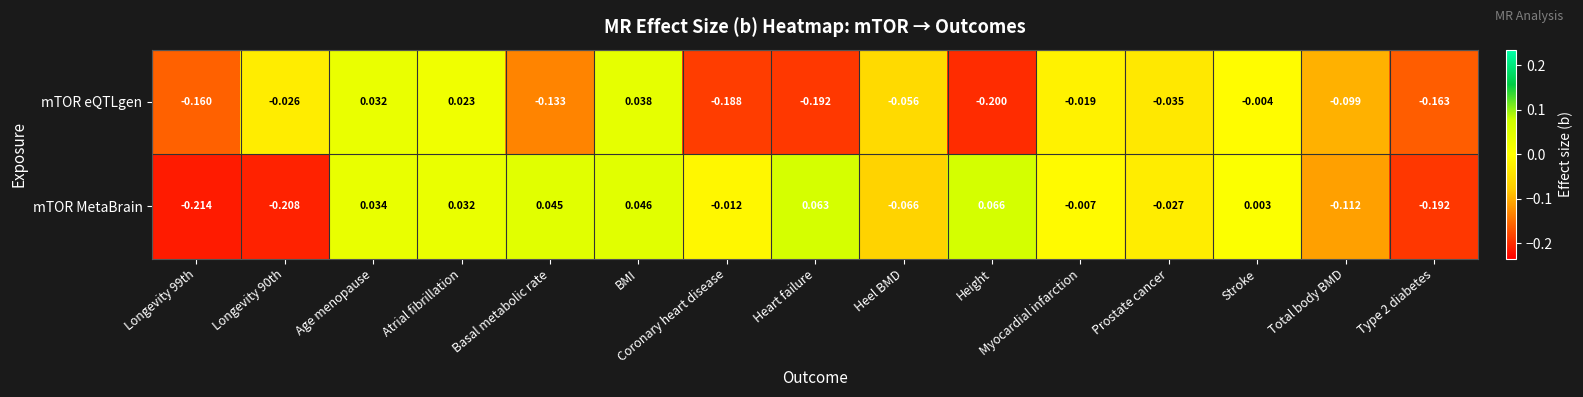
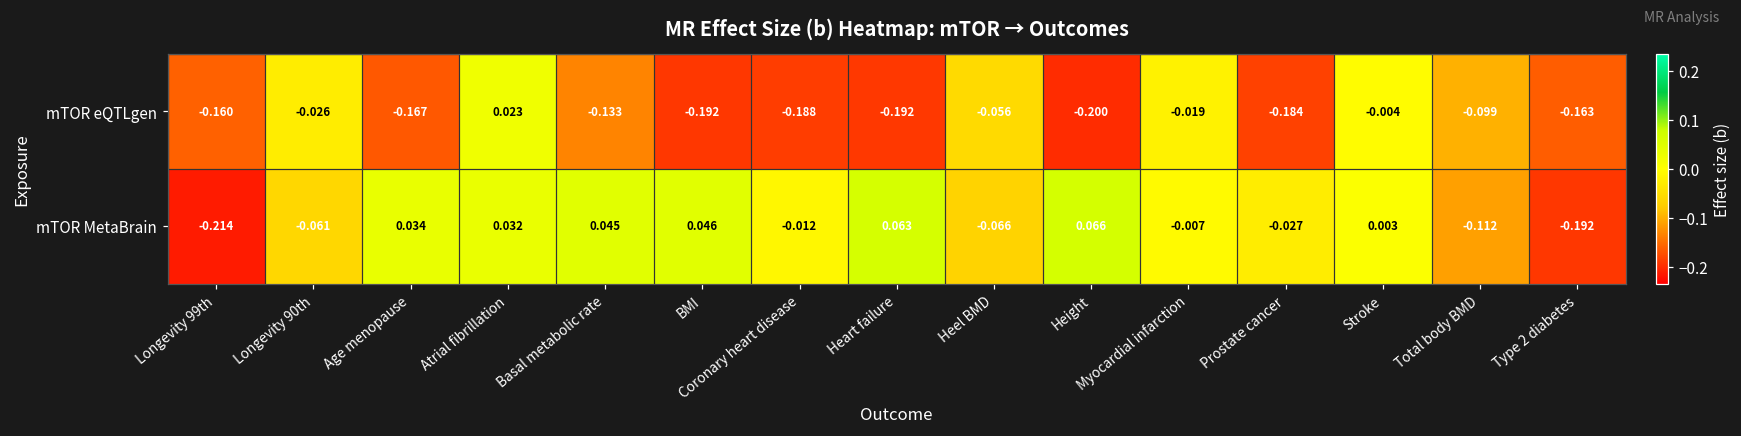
mTOR eQTLgen, Age menopause: 0.032 -> -0.167
mTOR eQTLgen, BMI: 0.038 -> -0.192
mTOR eQTLgen, Prostate cancer: -0.035 -> -0.184
mTOR MetaBrain, Longevity 90th: -0.208 -> -0.061
